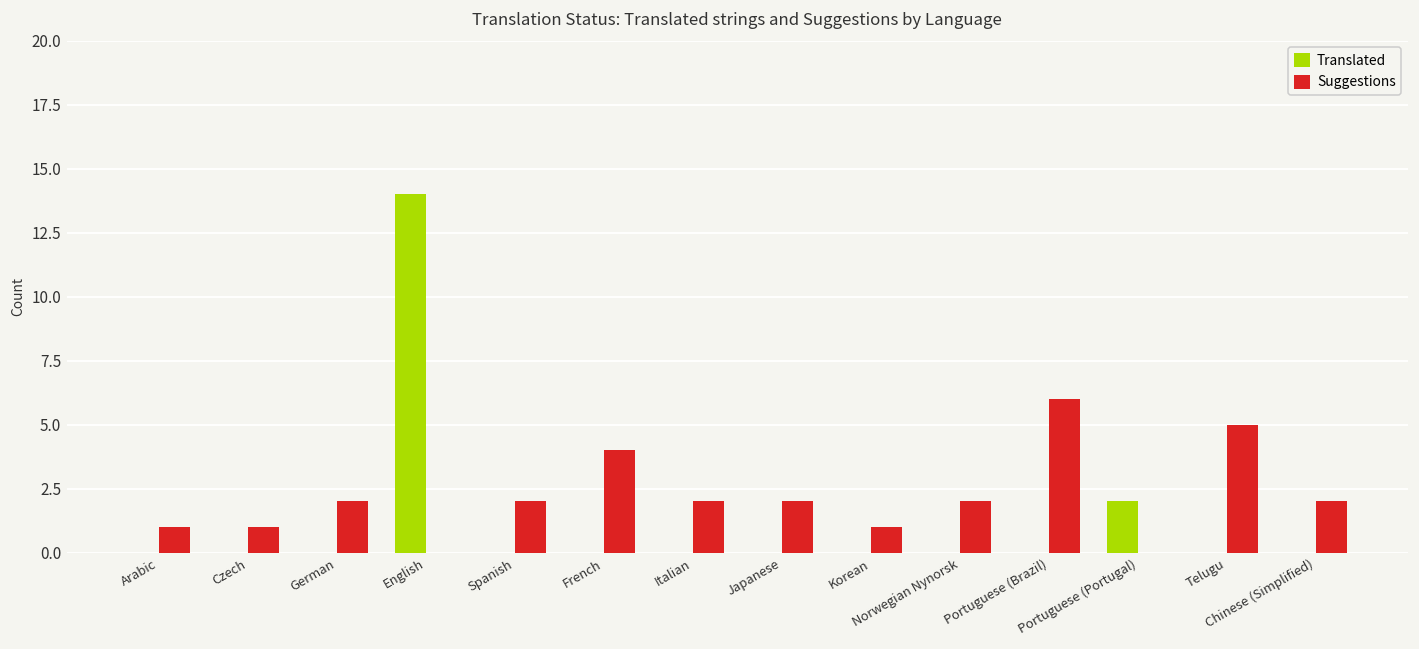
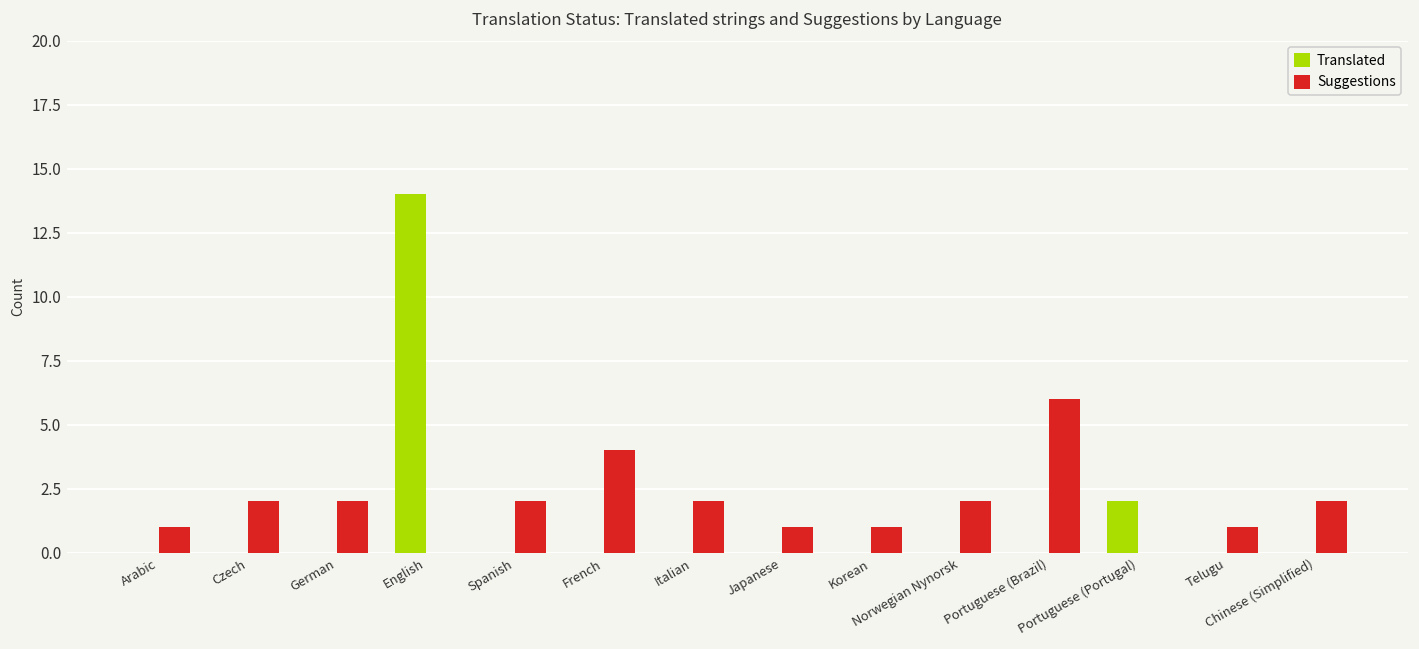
Suggestions, Czech: 1 -> 2
Suggestions, Japanese: 2 -> 1
Suggestions, Telugu: 5 -> 1
